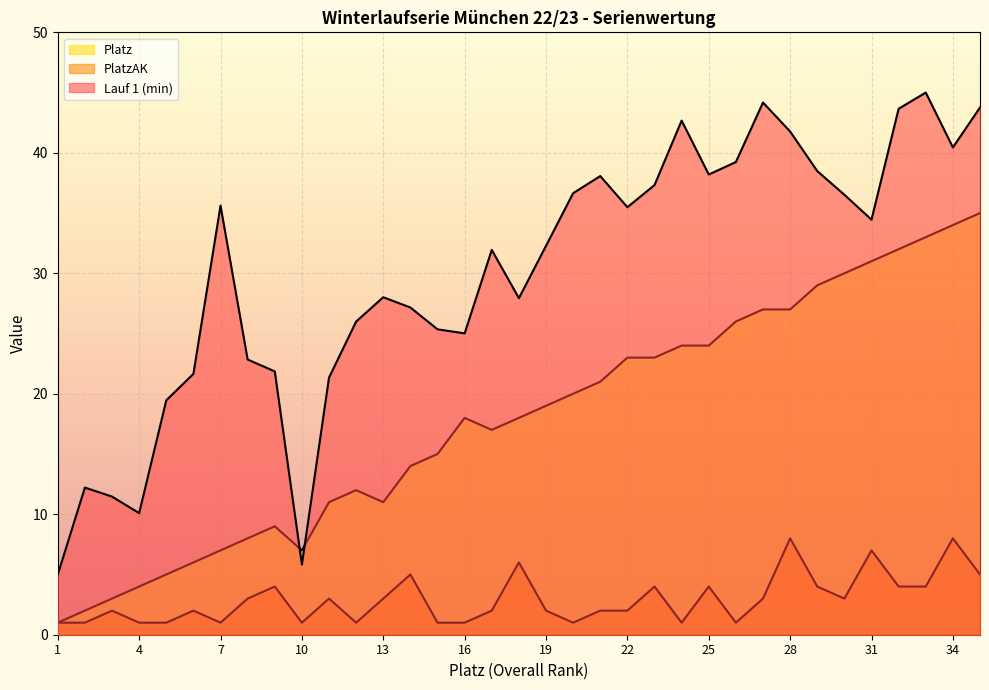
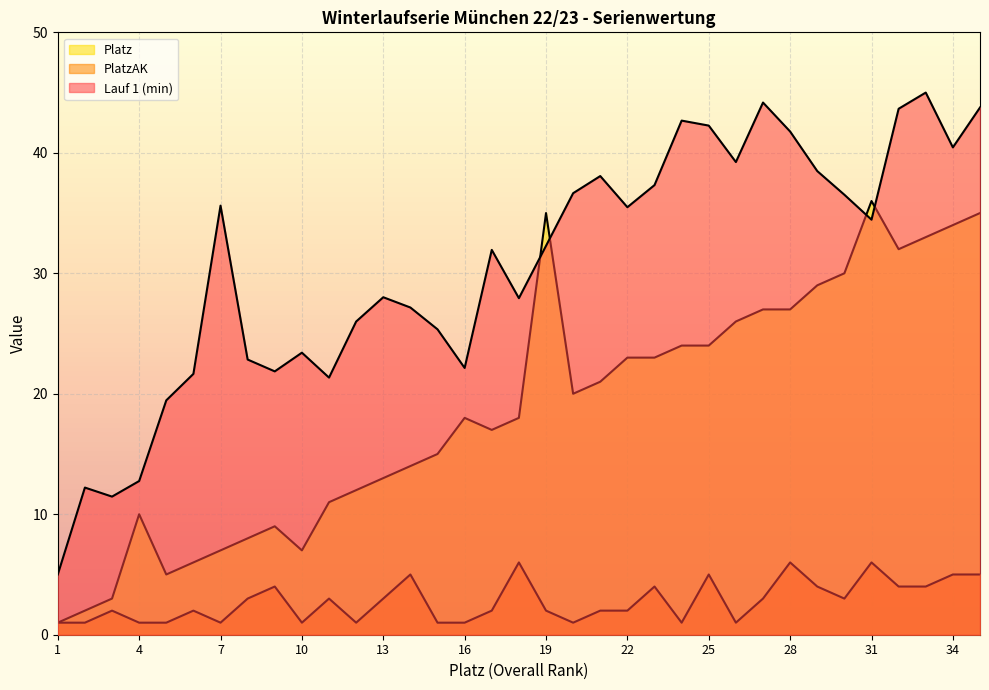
Platz, 4: 4 -> 10
Lauf 1 (min), 4: 10.1 -> 12.8
Lauf 1 (min), 10: 5.8 -> 23.4
Platz, 13: 11 -> 13
Lauf 1 (min), 16: 25.0 -> 22.1
Platz, 19: 19 -> 35
PlatzAK, 25: 4 -> 5
Lauf 1 (min), 25: 38.2 -> 42.3
PlatzAK, 28: 8 -> 6
Platz, 31: 31 -> 36
PlatzAK, 31: 7 -> 6
PlatzAK, 34: 8 -> 5
